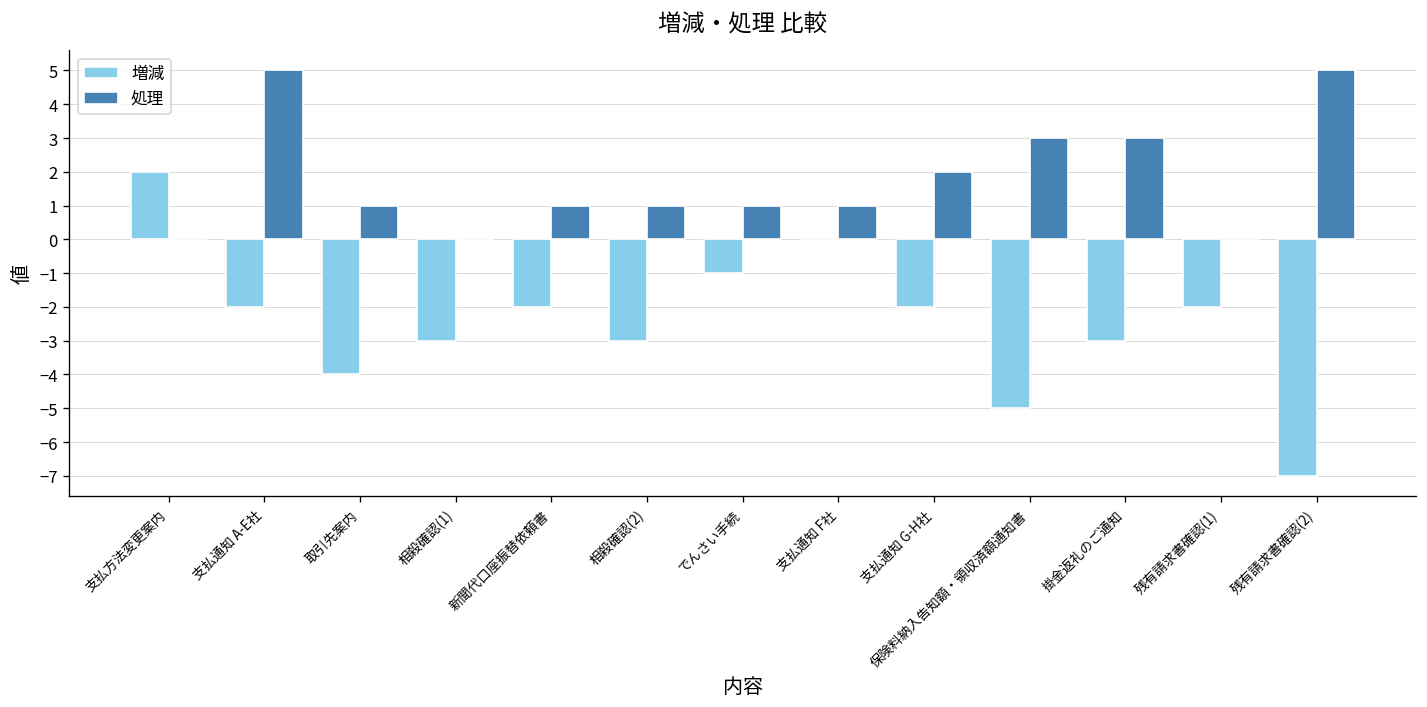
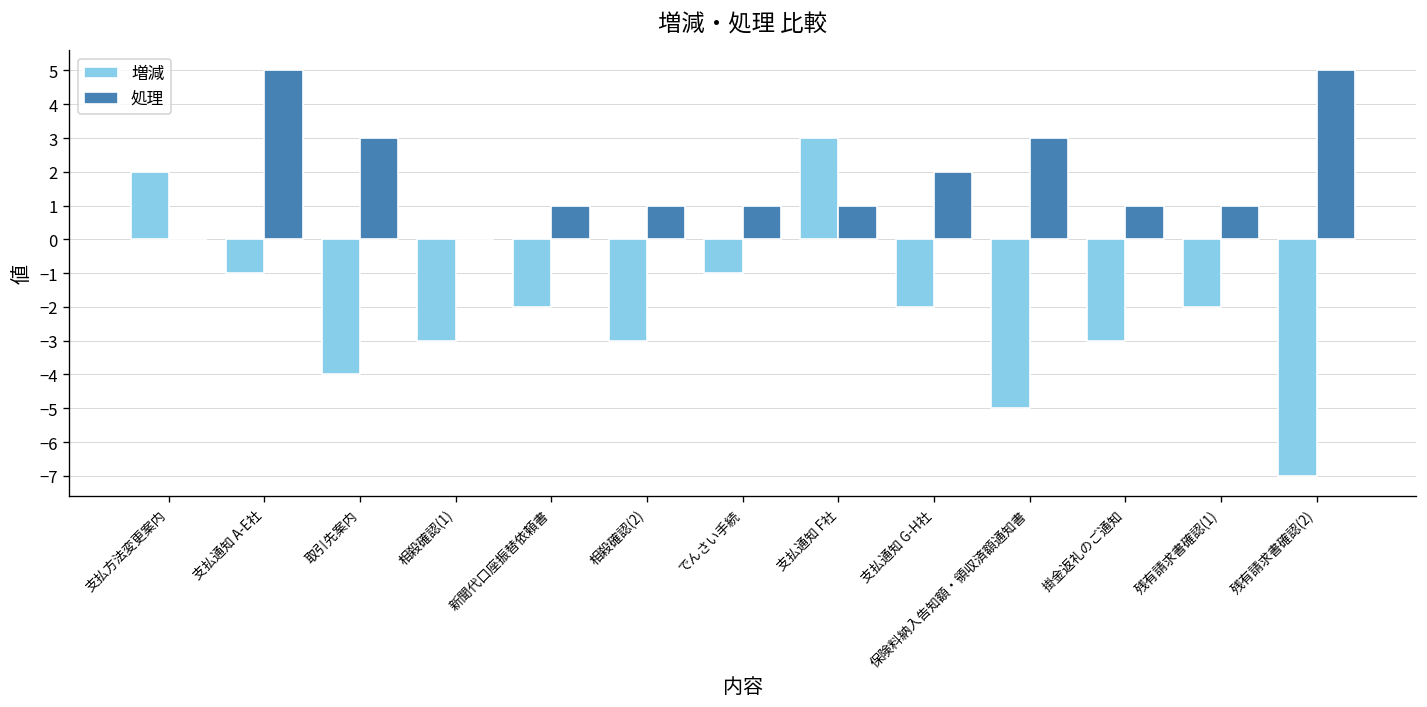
増減, 支払通知 A-E社: -2 -> -1
処理, 取引先案内: 1 -> 3
増減, 支払通知 F社: 0 -> 3
処理, 掛金返礼のご通知: 3 -> 1
処理, 残有請求書確認(1): 0 -> 1
